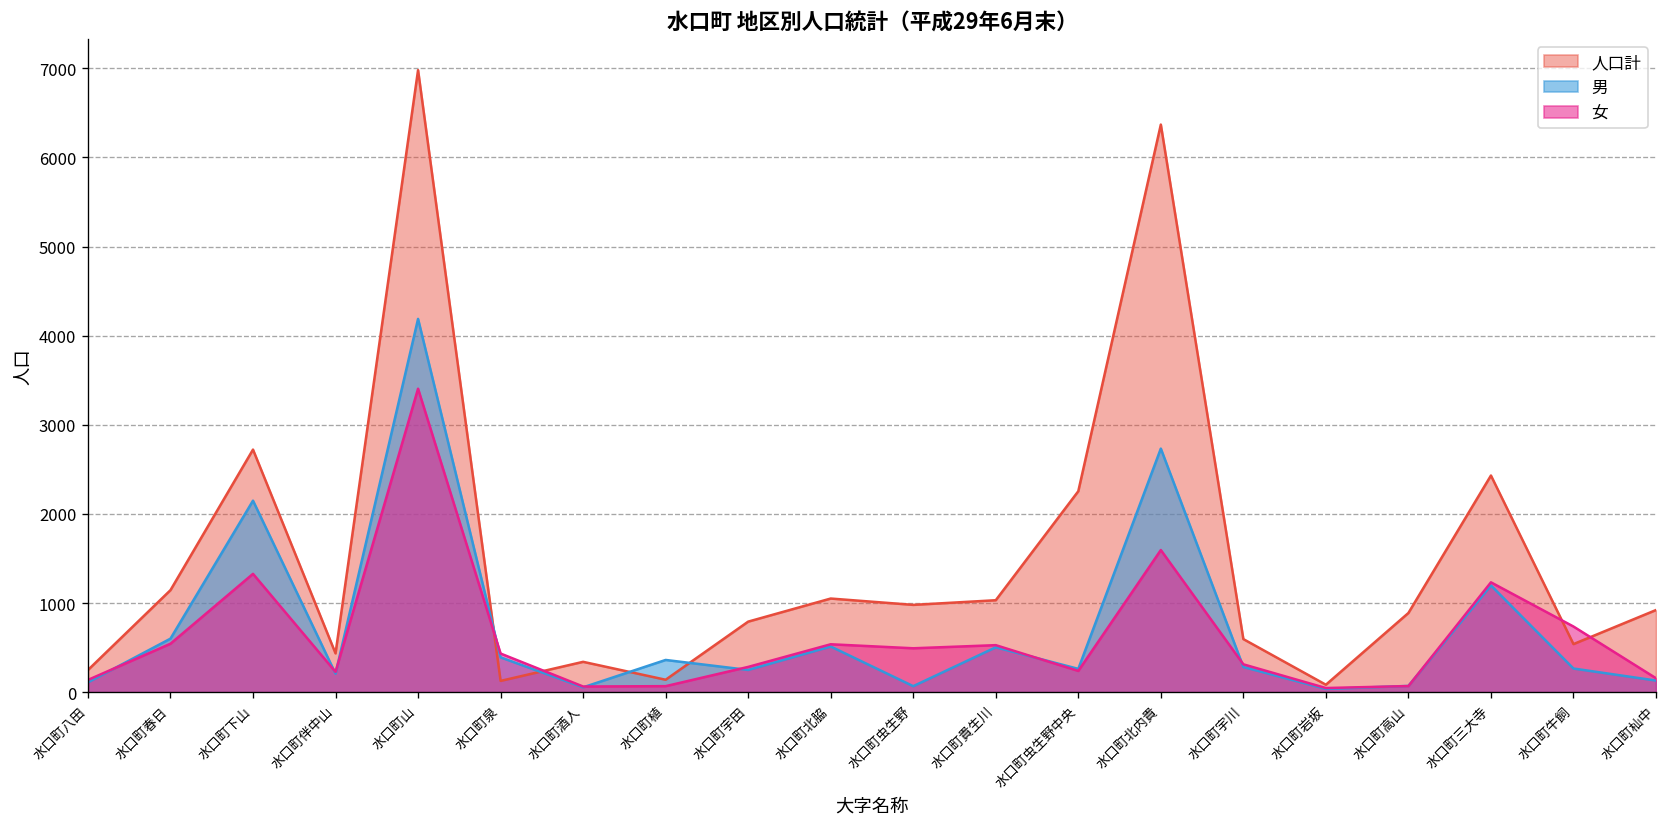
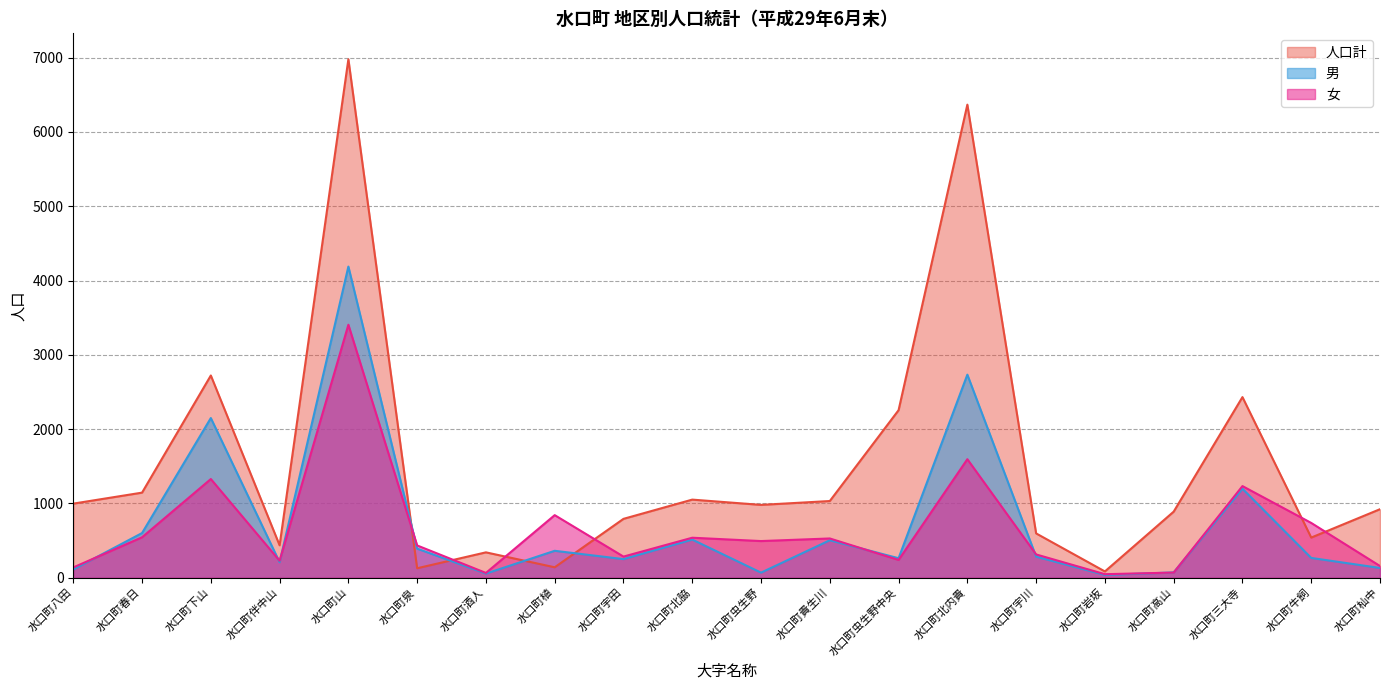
人口計, 水口町八田: 200 -> 1000
女, 水口町植: 100 -> 800
